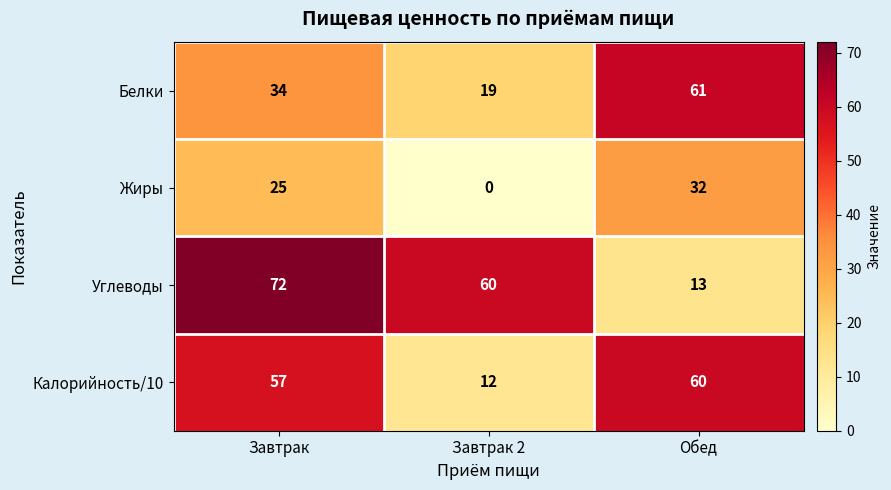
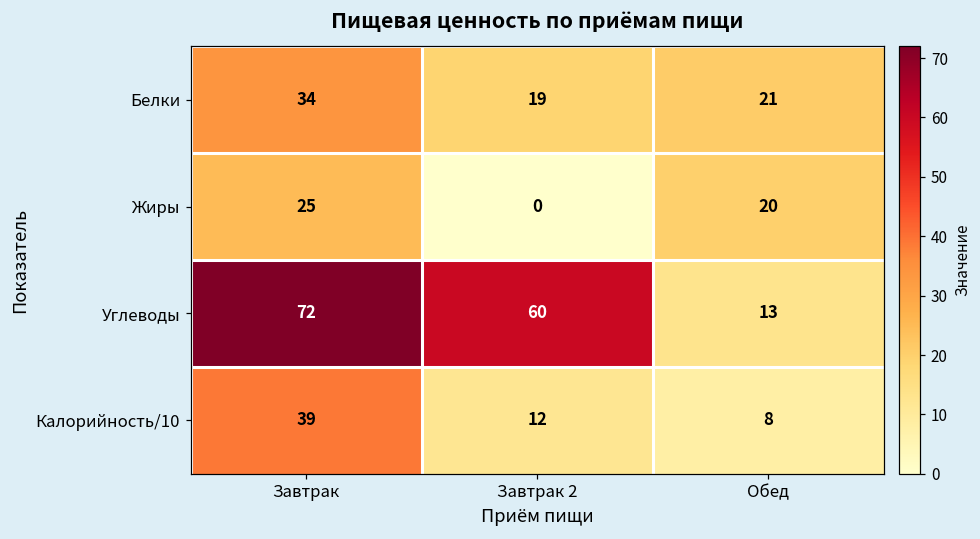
Белки, Обед: 61 -> 21
Жиры, Обед: 32 -> 20
Калорийность/10, Завтрак: 57 -> 39
Калорийность/10, Обед: 60 -> 8
